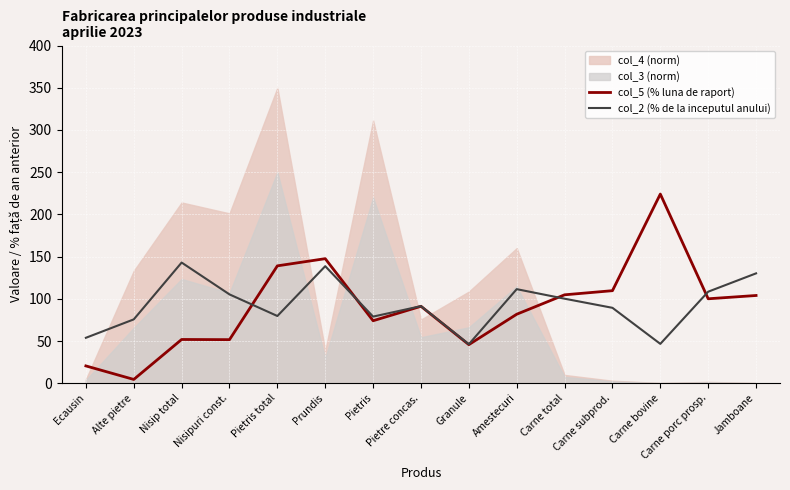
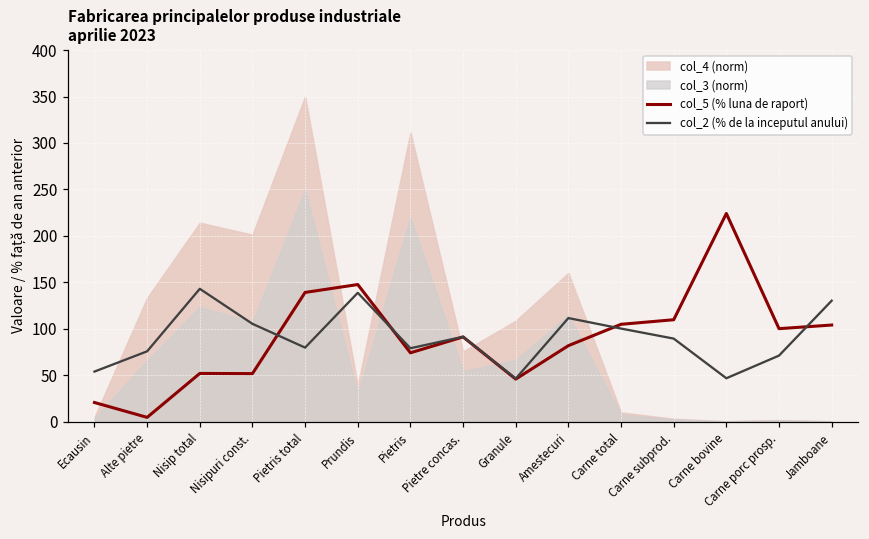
col_2 (% de la inceputul anului), Carne porc prosp.: 110 -> 70
